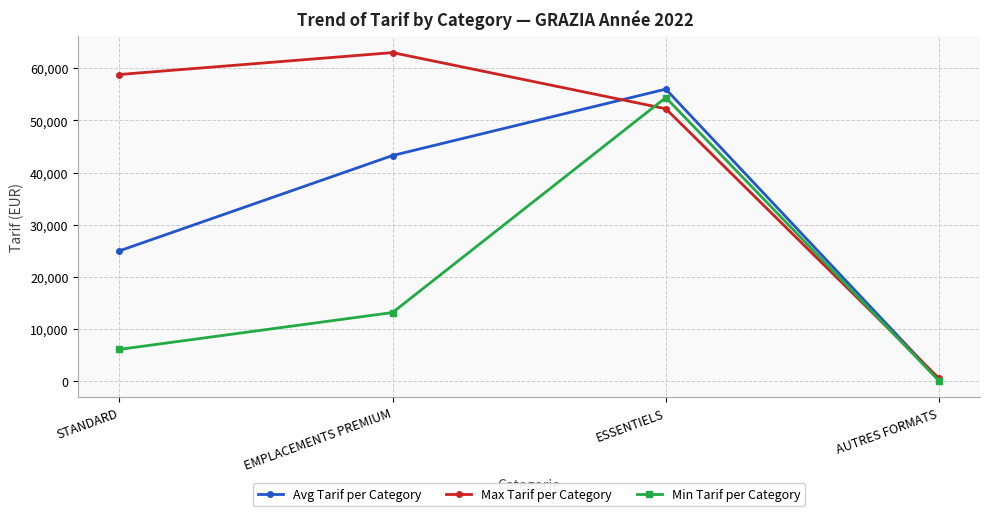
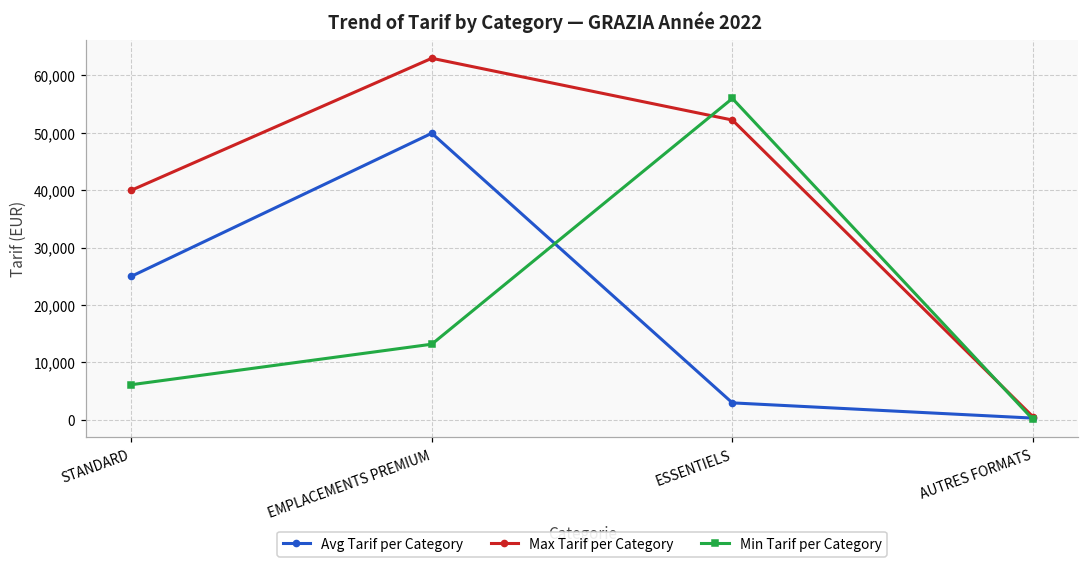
Max Tarif per Category, STANDARD: 59,000 -> 40,000
Avg Tarif per Category, EMPLACEMENTS PREMIUM: 43,000 -> 50,000
Avg Tarif per Category, ESSENTIELS: 56,000 -> 3,000
Min Tarif per Category, ESSENTIELS: 54,000 -> 56,000
